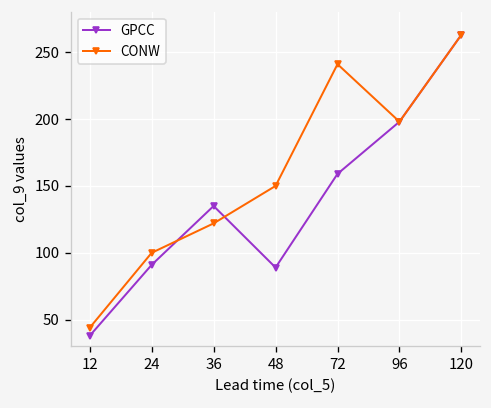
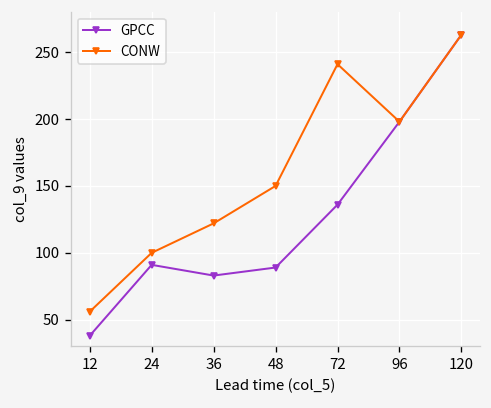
CONW, 12: 44 -> 56
GPCC, 36: 135 -> 83
GPCC, 72: 159 -> 136
